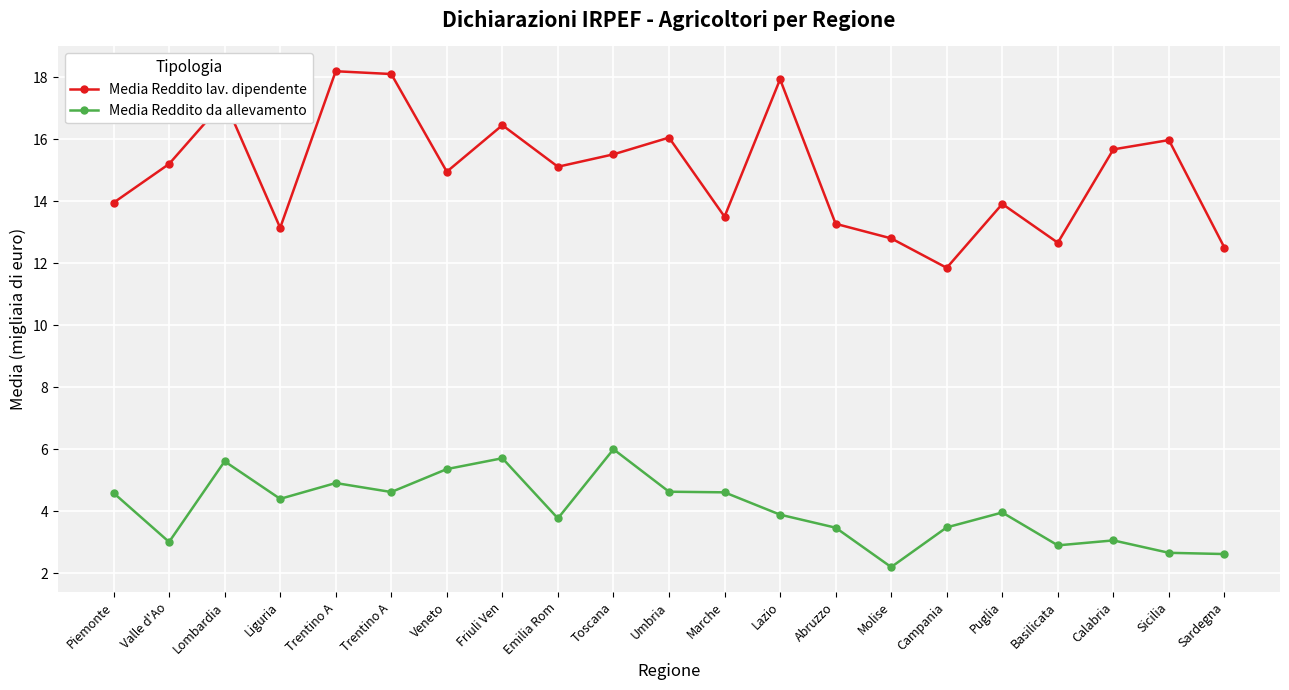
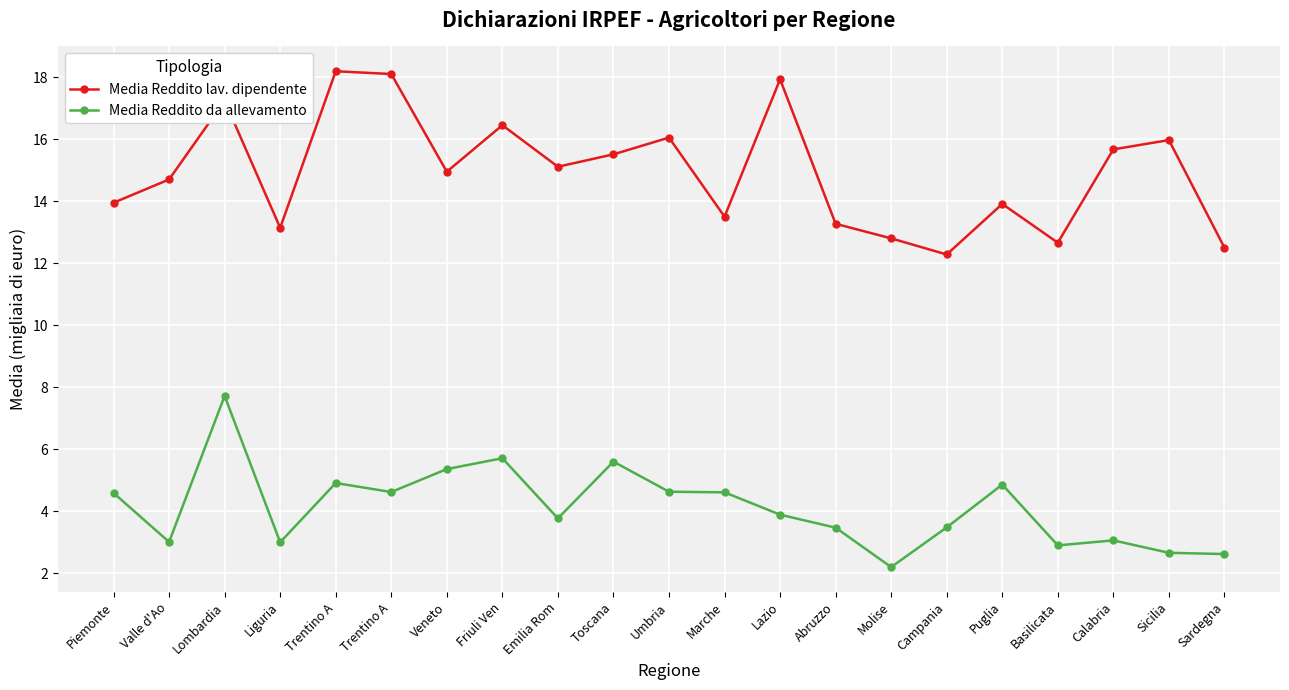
Media Reddito lav. dipendente, Valle d'Ao: 15.2 -> 14.7
Media Reddito da allevamento, Lombardia: 5.6 -> 7.7
Media Reddito da allevamento, Liguria: 4.4 -> 3.0
Media Reddito da allevamento, Toscana: 6.0 -> 5.6
Media Reddito lav. dipendente, Campania: 11.9 -> 12.3
Media Reddito da allevamento, Puglia: 4.0 -> 4.9
